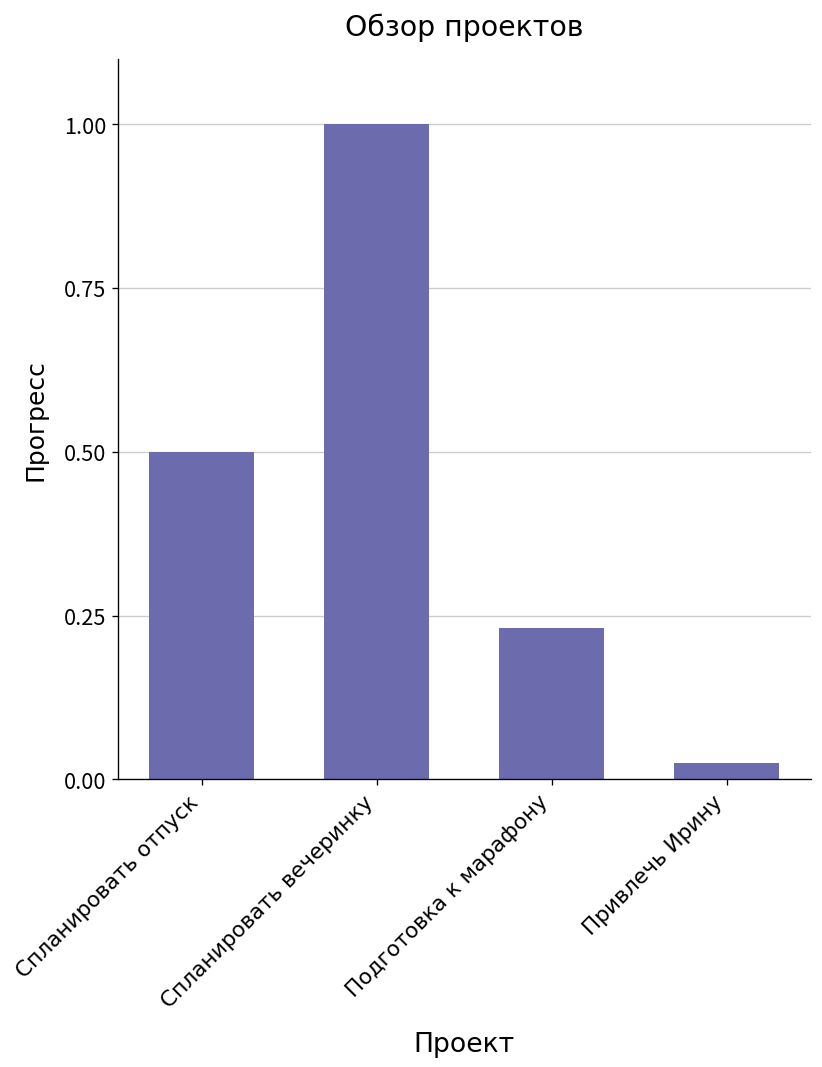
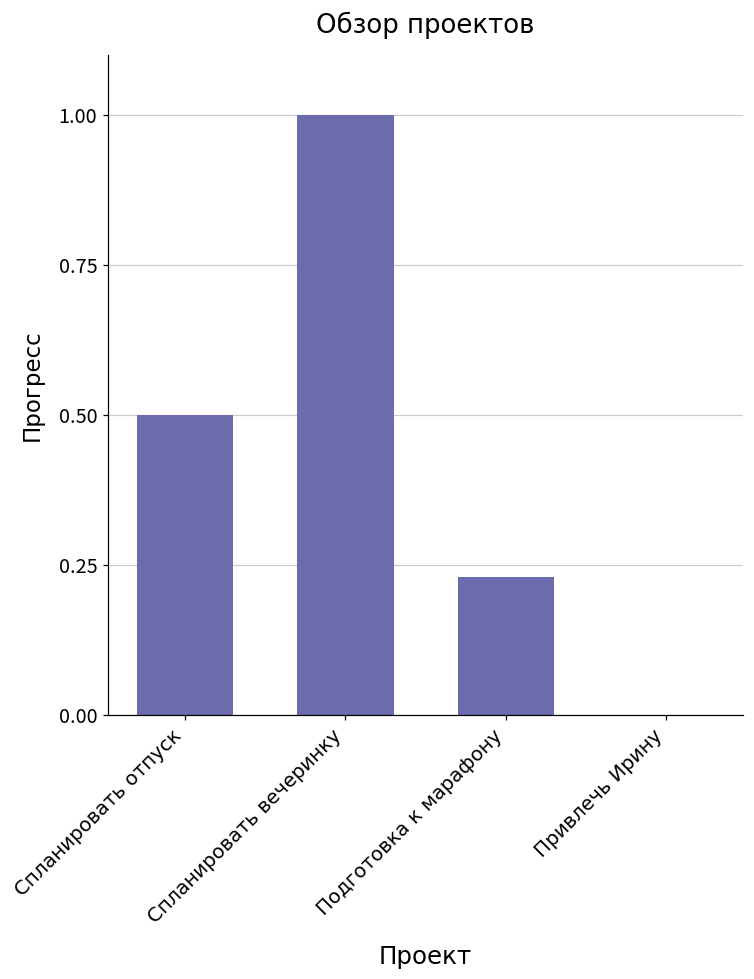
Привлечь Ирину: 0.02 -> 0.00
